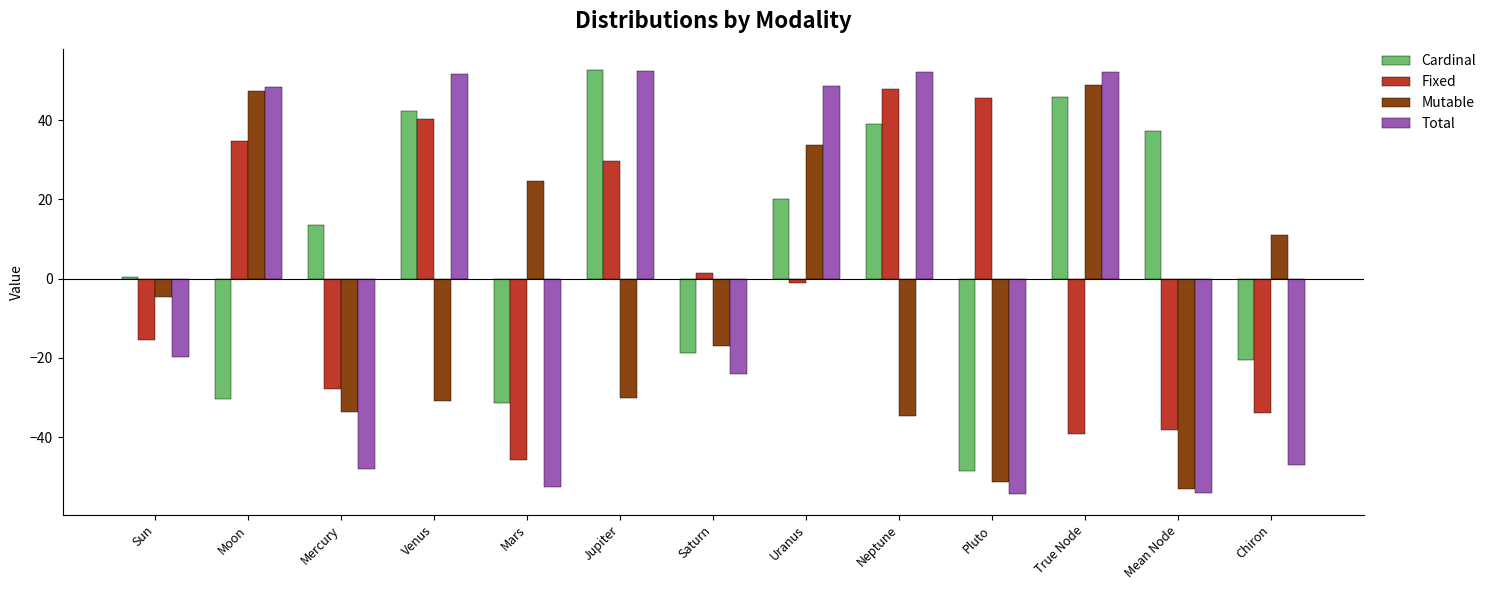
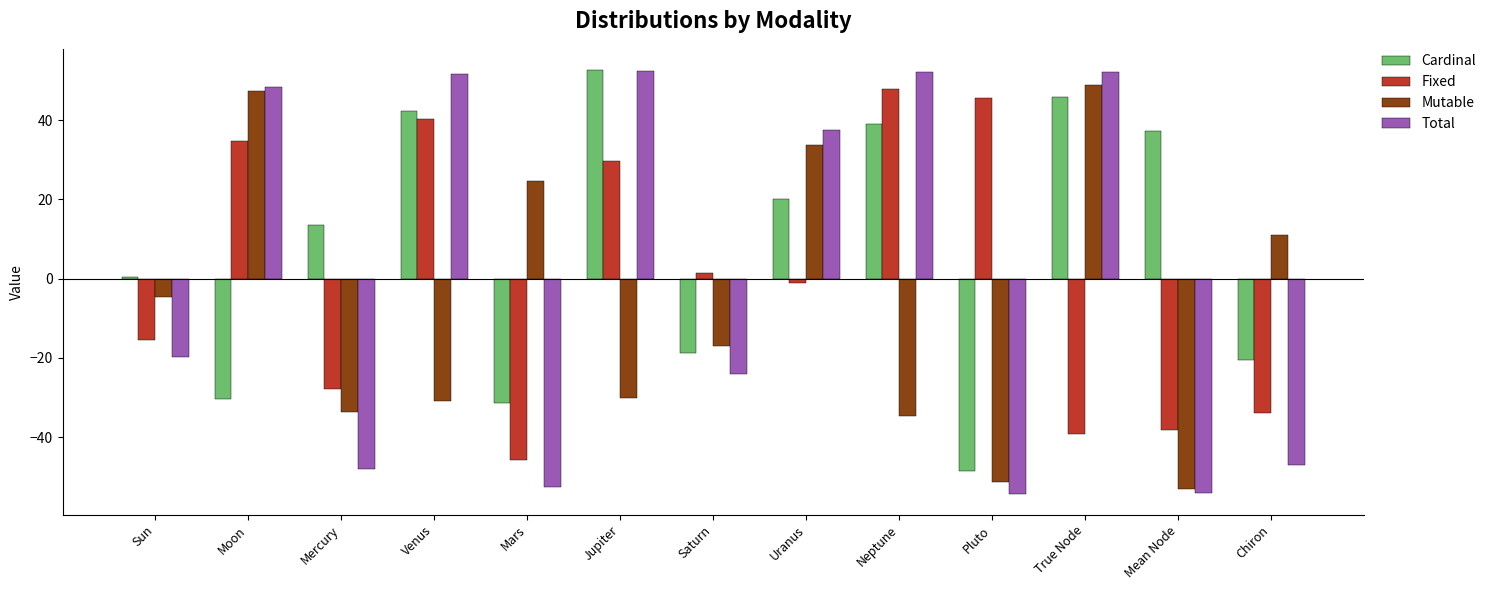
Total, Uranus: 49 -> 37
